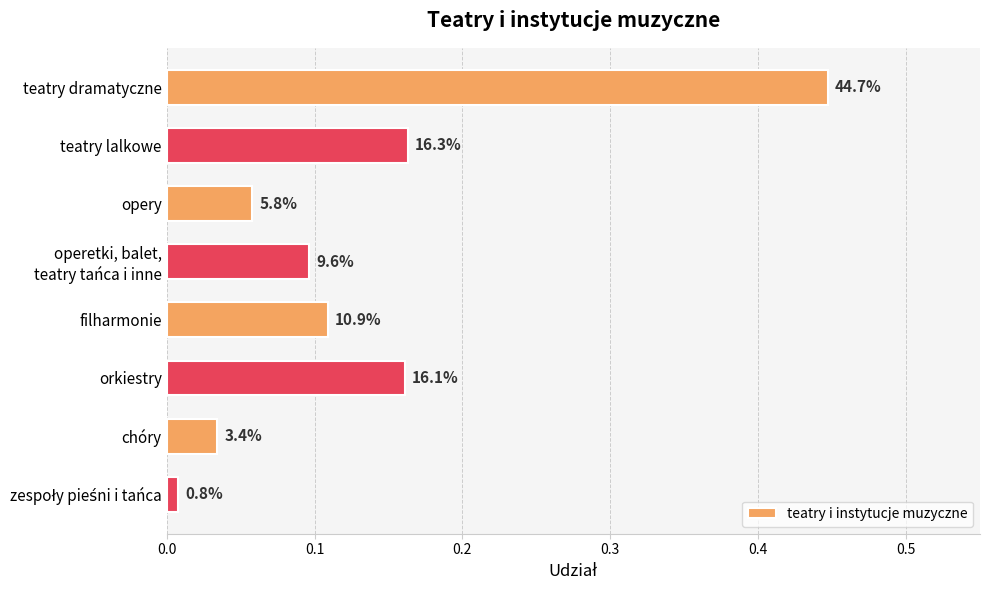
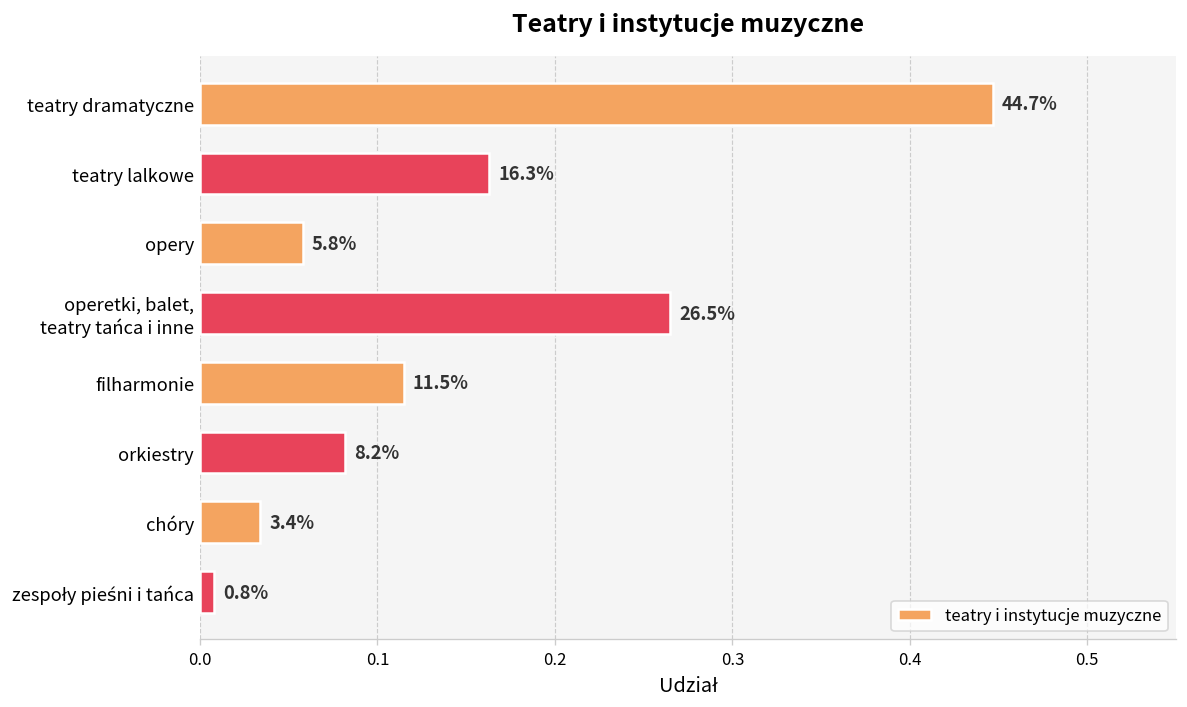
operetki, balet, teatry tańca i inne: 9.6% -> 26.5%
filharmonie: 10.9% -> 11.5%
orkiestry: 16.1% -> 8.2%
